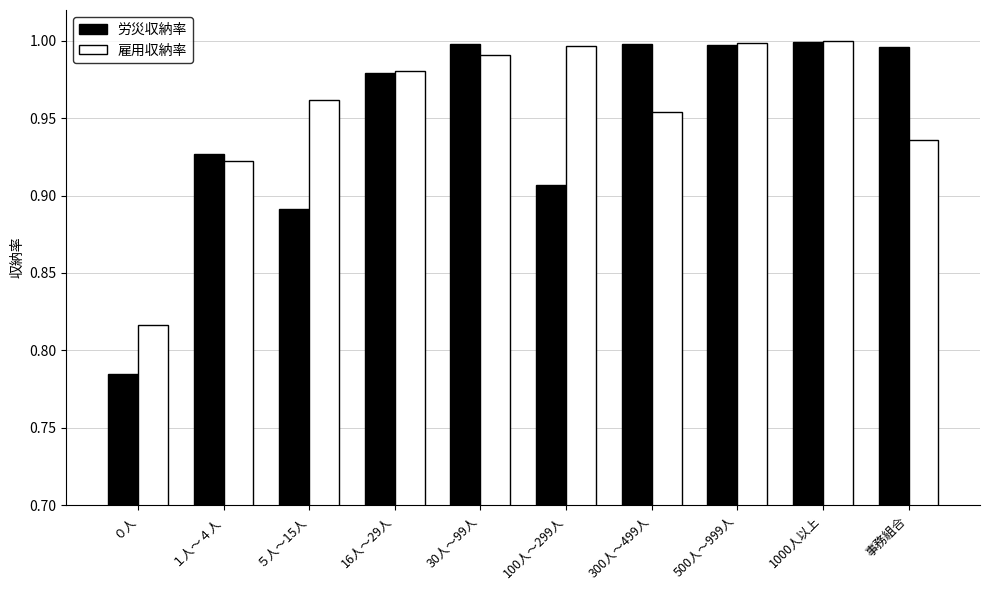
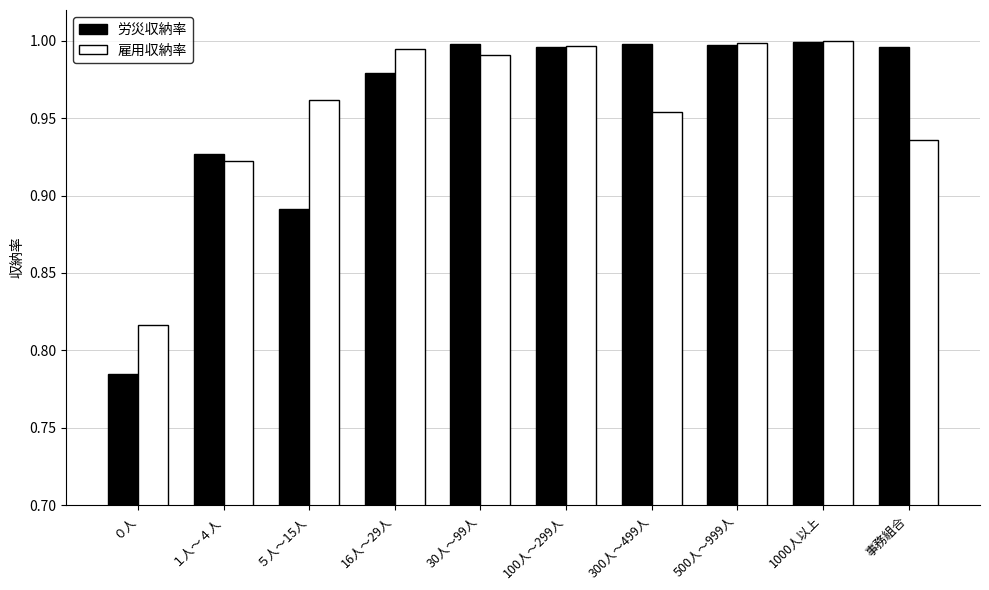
雇用収納率, 16人～29人: 0.981 -> 0.995
労災収納率, 100人～299人: 0.907 -> 0.996
